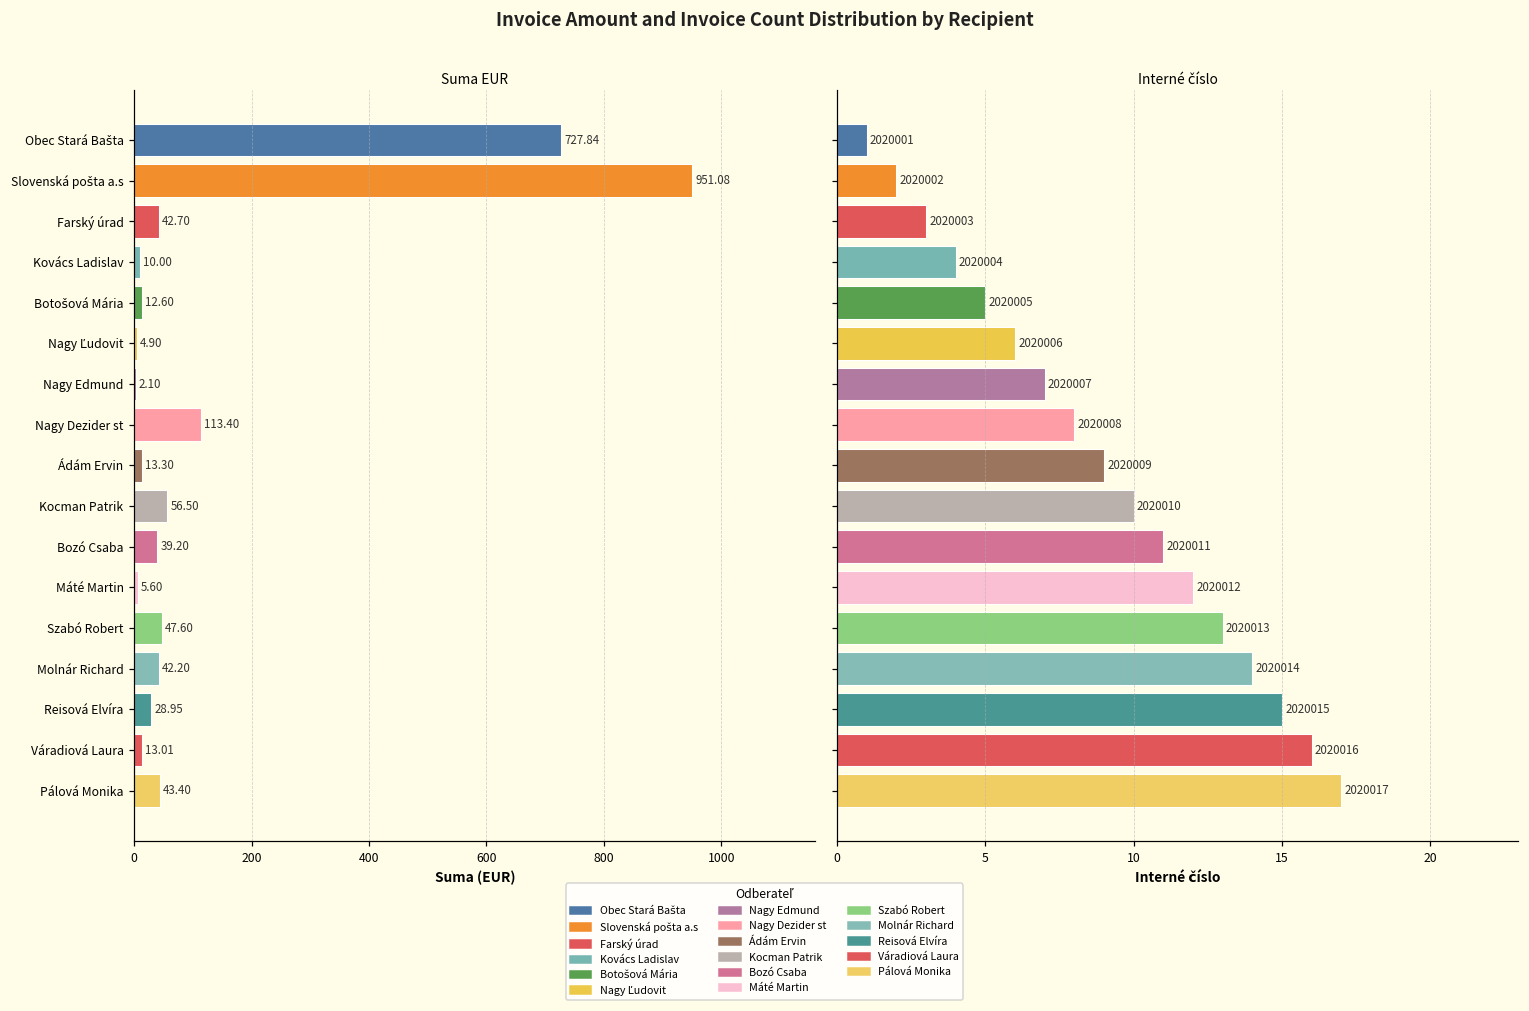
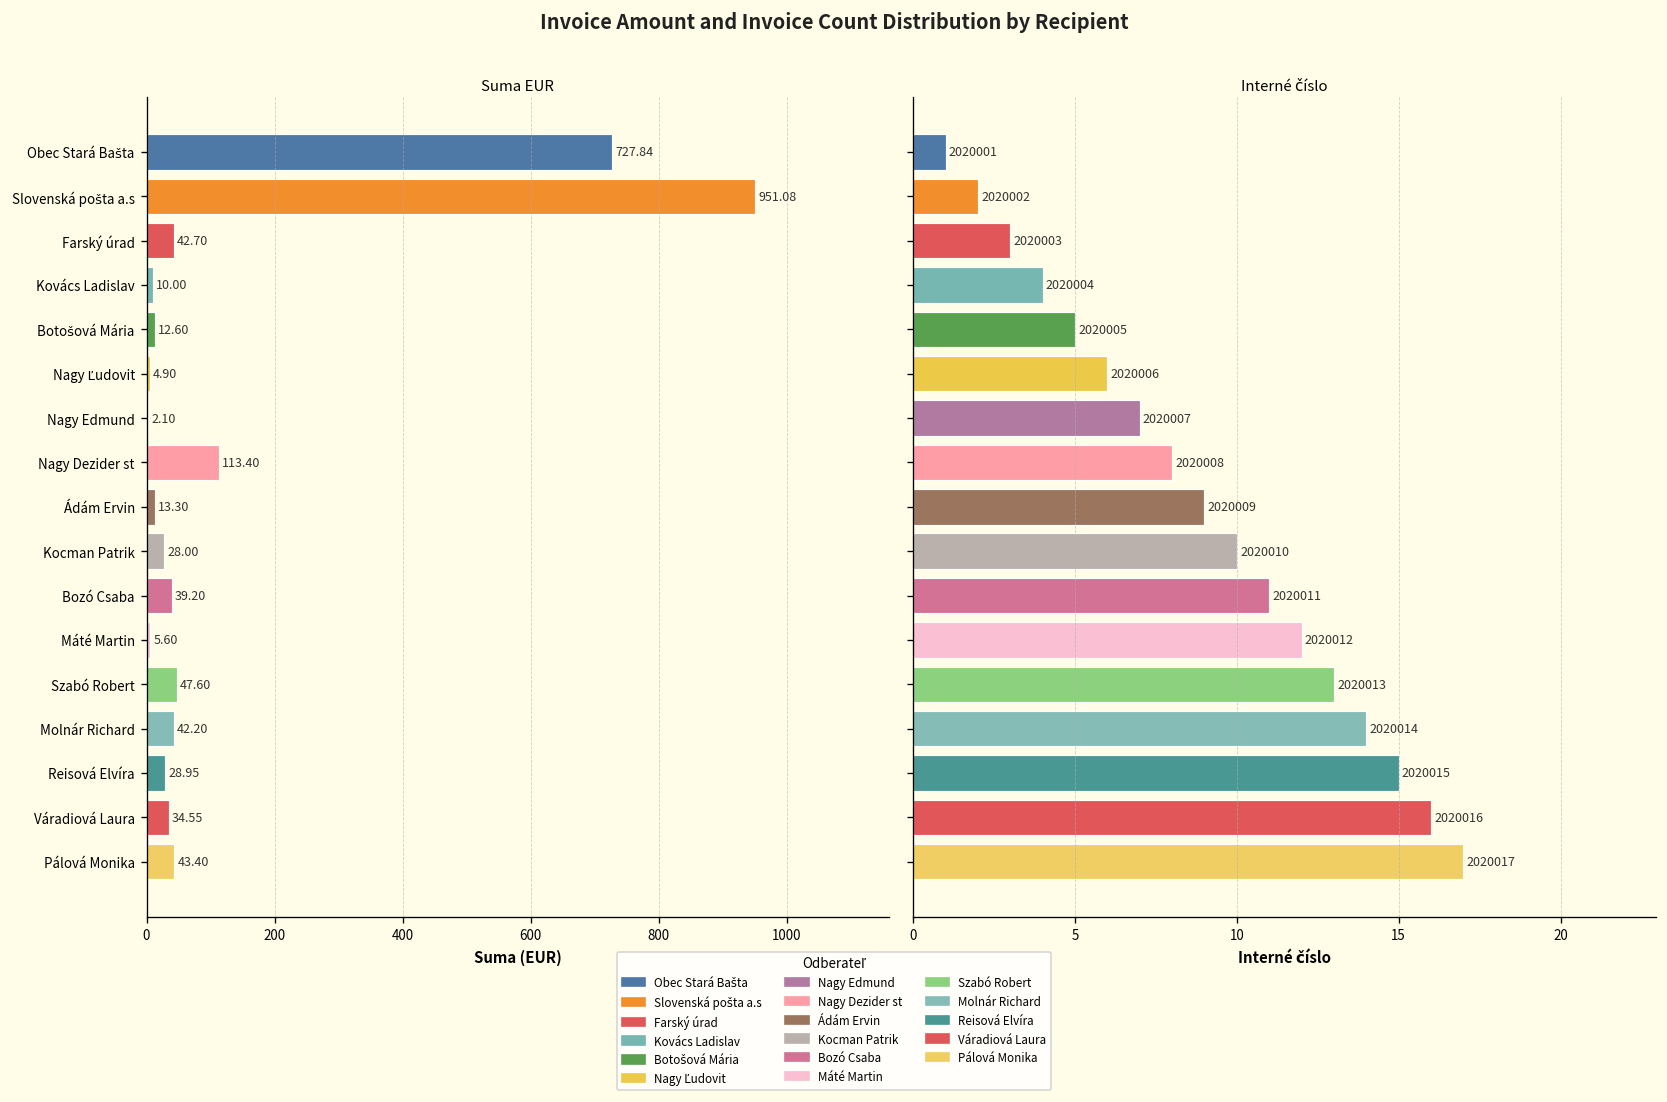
Suma EUR, Kocman Patrik: 56.50 -> 28.00
Suma EUR, Váradiová Laura: 13.01 -> 34.55
